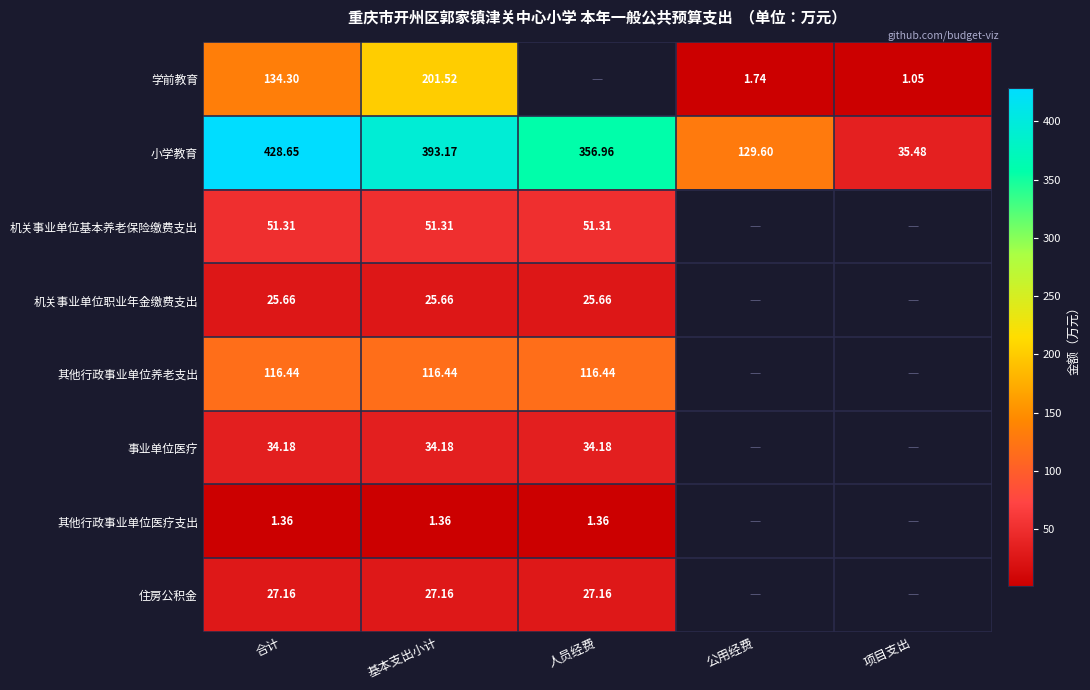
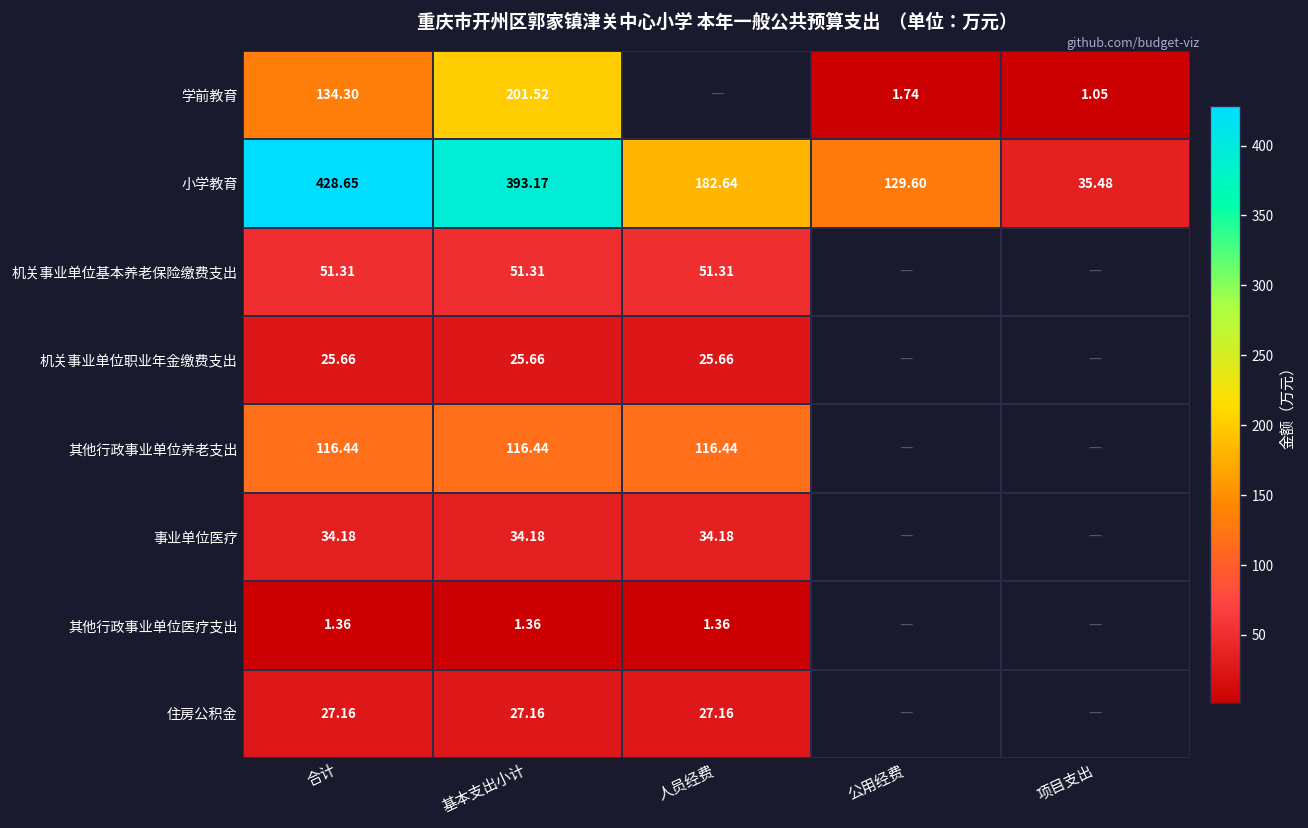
小学教育, 人员经费: 356.96 -> 182.64
